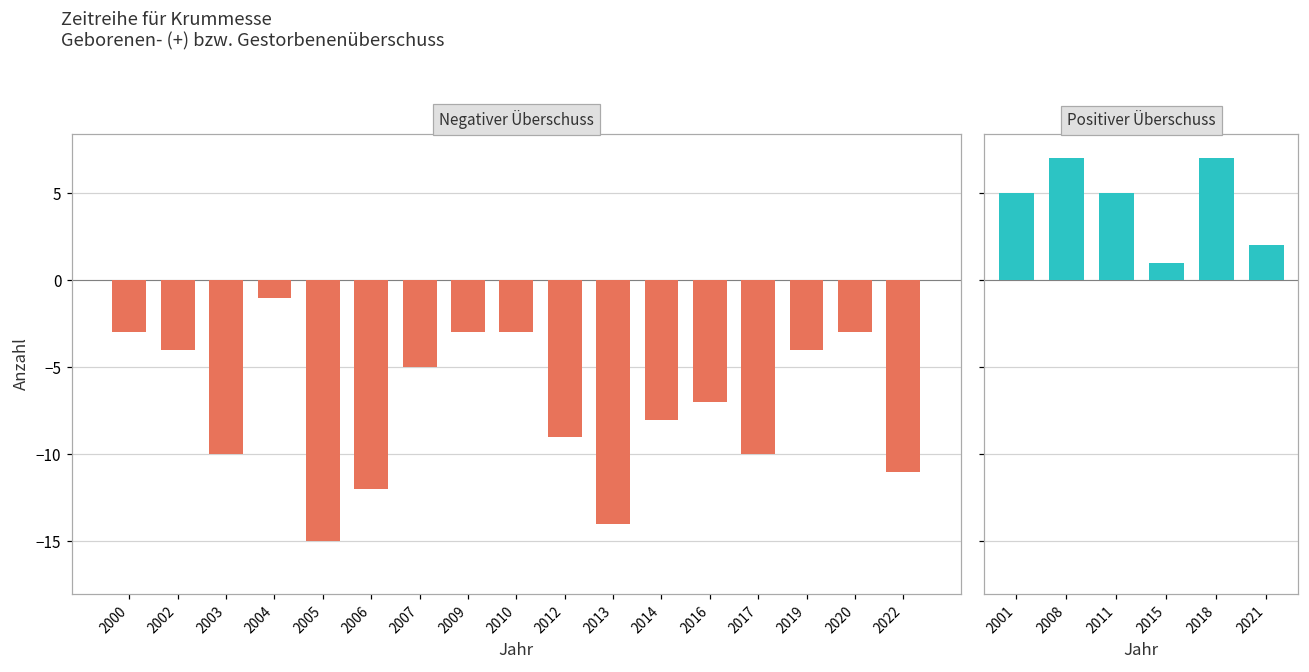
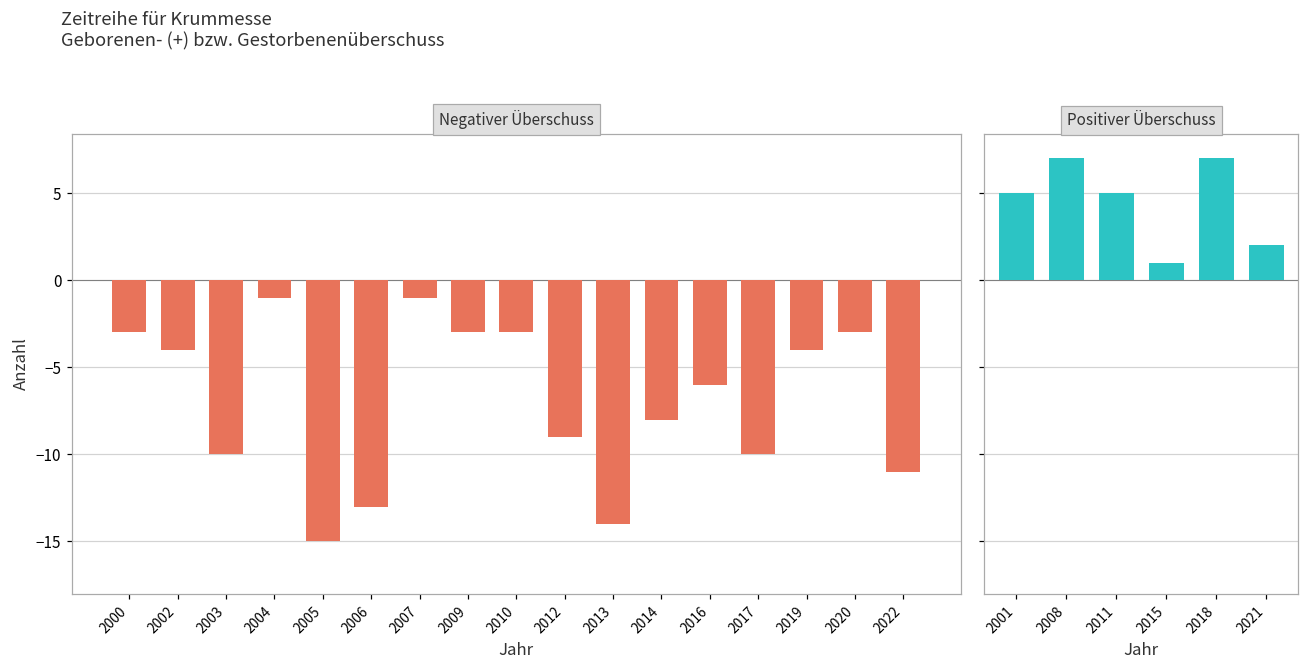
Negativer Überschuss, 2006: -12 -> -13
Negativer Überschuss, 2007: -5 -> -1
Negativer Überschuss, 2016: -7 -> -6
